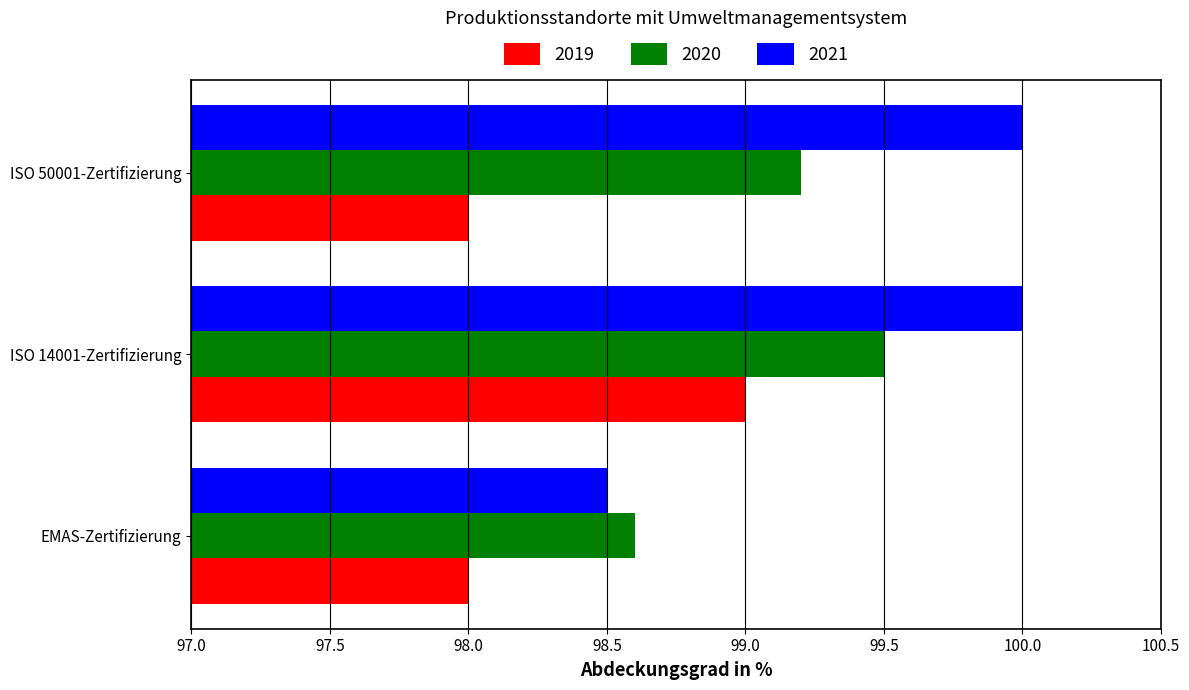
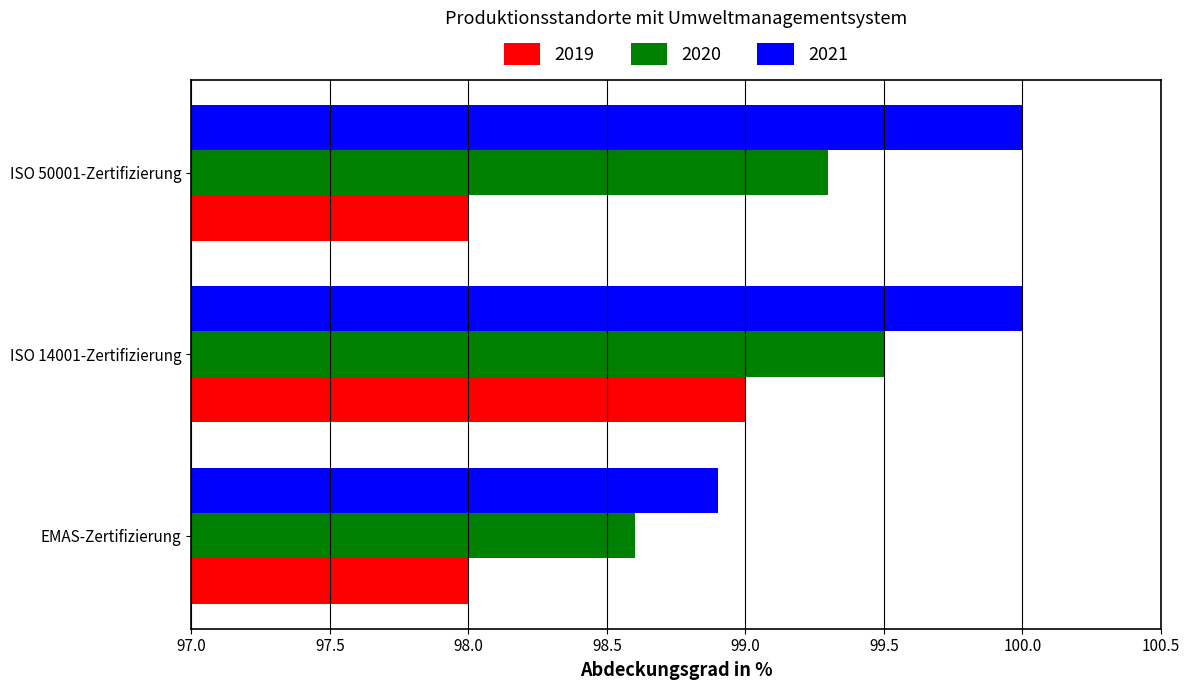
2020, ISO 50001-Zertifizierung: 99.2 -> 99.3
2021, EMAS-Zertifizierung: 98.5 -> 98.9
